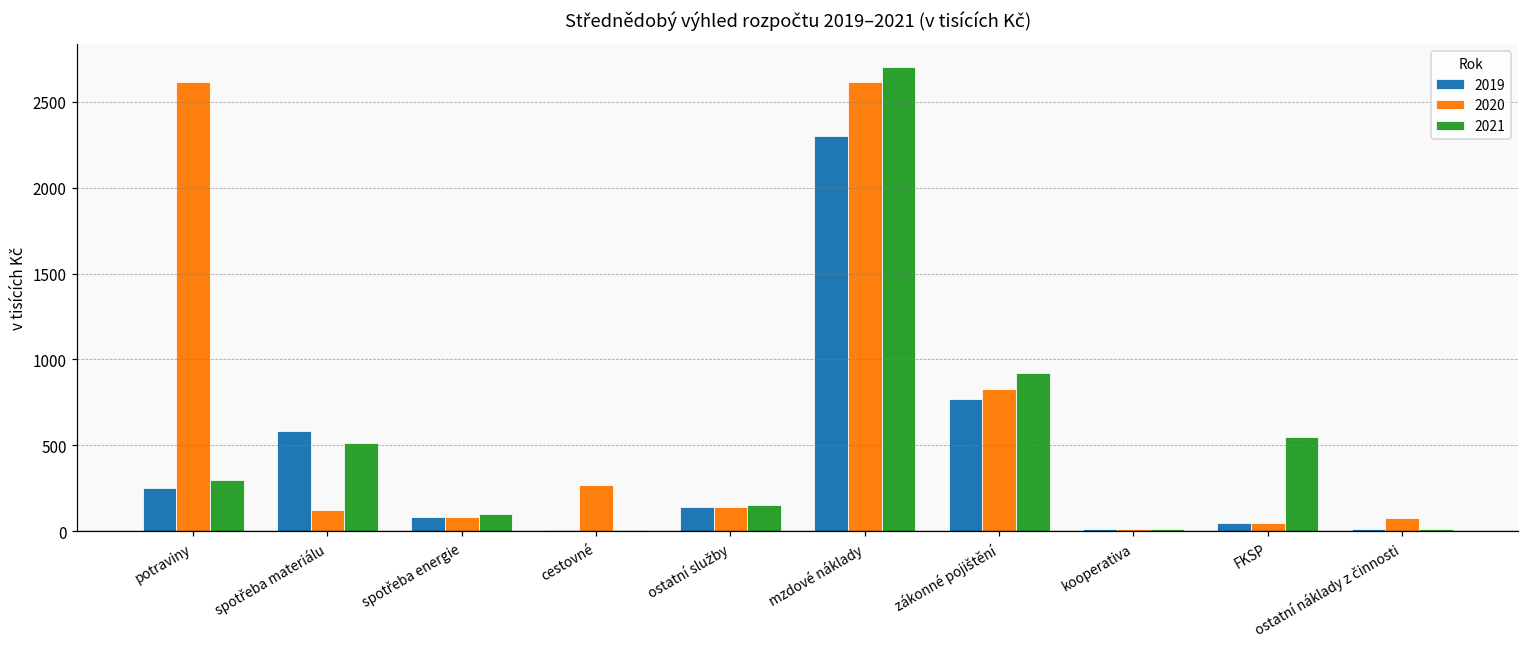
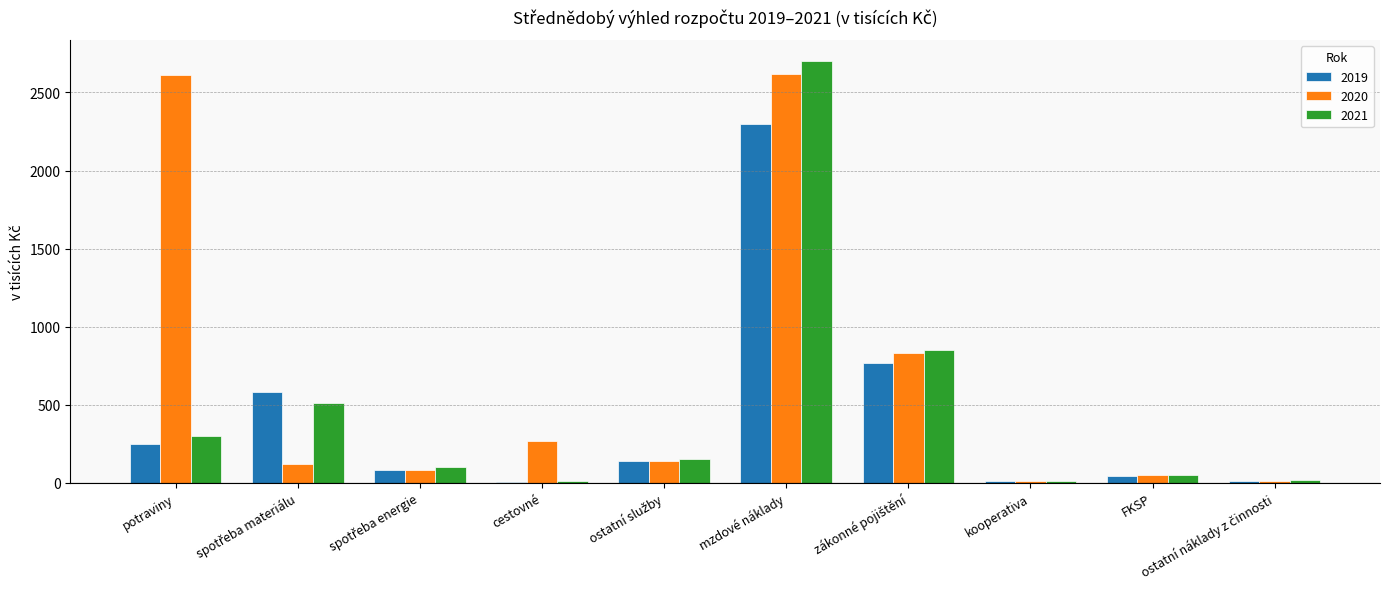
2021, zákonné pojištění: 920 -> 850
2021, FKSP: 550 -> 50
2020, ostatní náklady z činnosti: 80 -> 10
